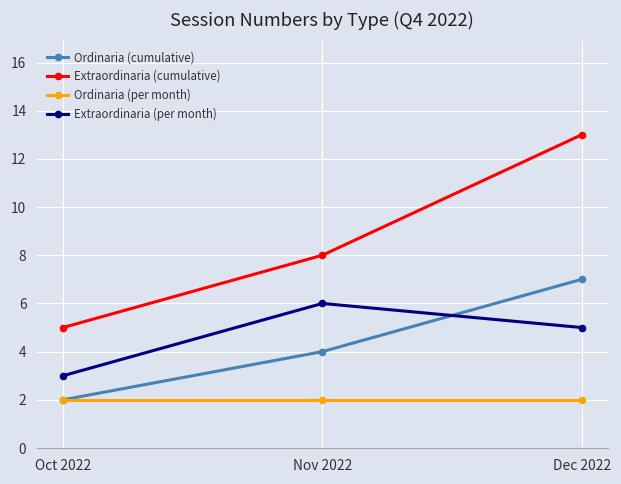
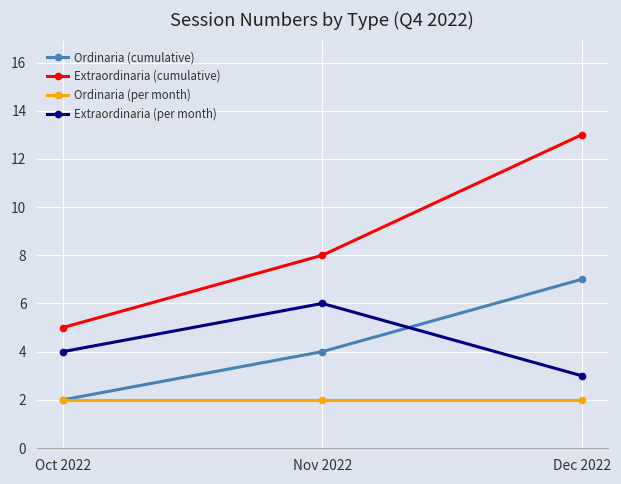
Extraordinaria (per month), Oct 2022: 3 -> 4
Extraordinaria (per month), Dec 2022: 5 -> 3
